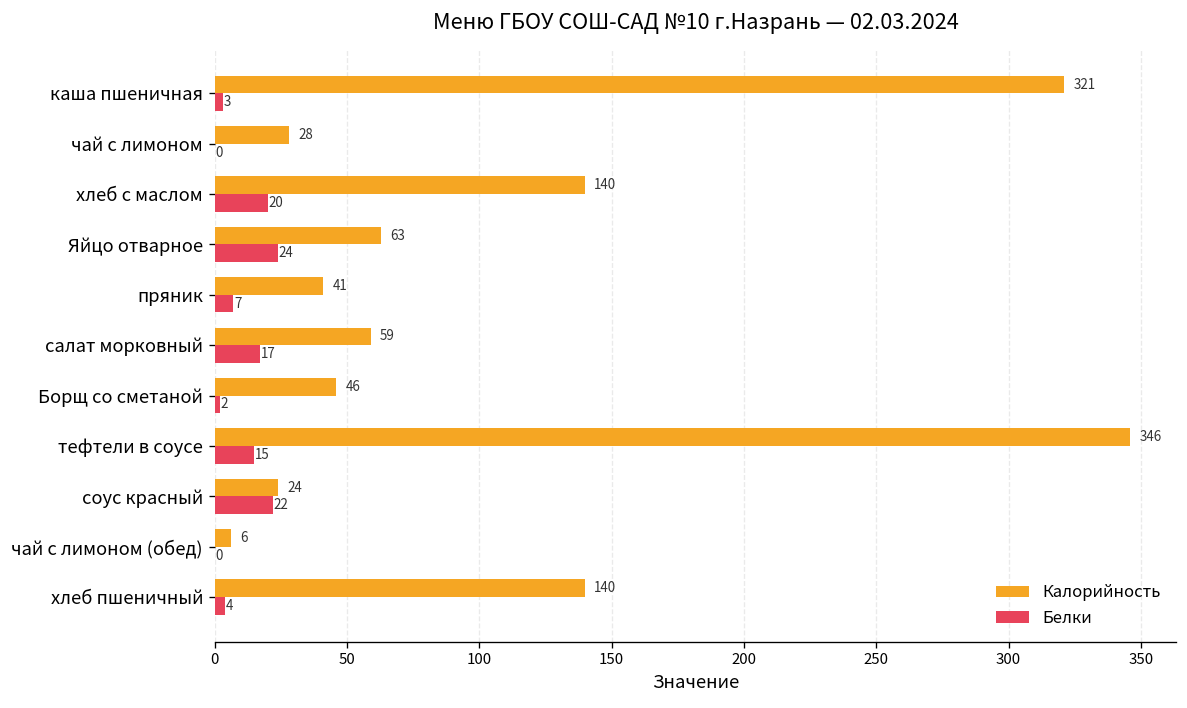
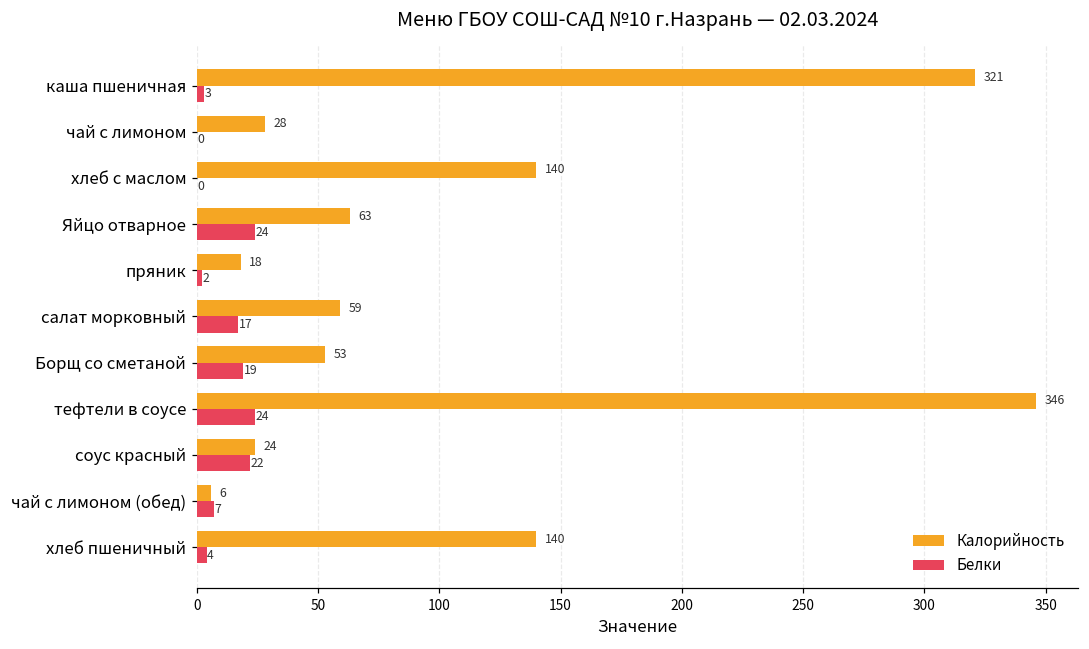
Белки, хлеб с маслом: 20 -> 0
Калорийность, пряник: 41 -> 18
Белки, пряник: 7 -> 2
Калорийность, Борщ со сметаной: 46 -> 53
Белки, Борщ со сметаной: 2 -> 19
Белки, тефтели в соусе: 15 -> 24
Белки, чай с лимоном (обед): 0 -> 7
